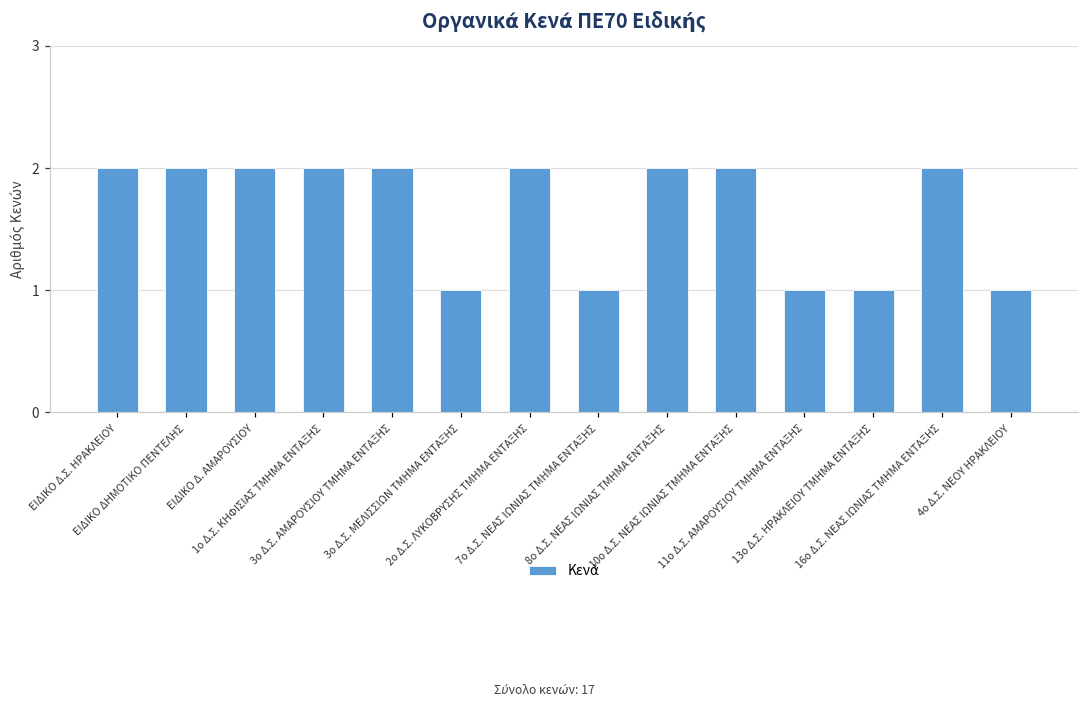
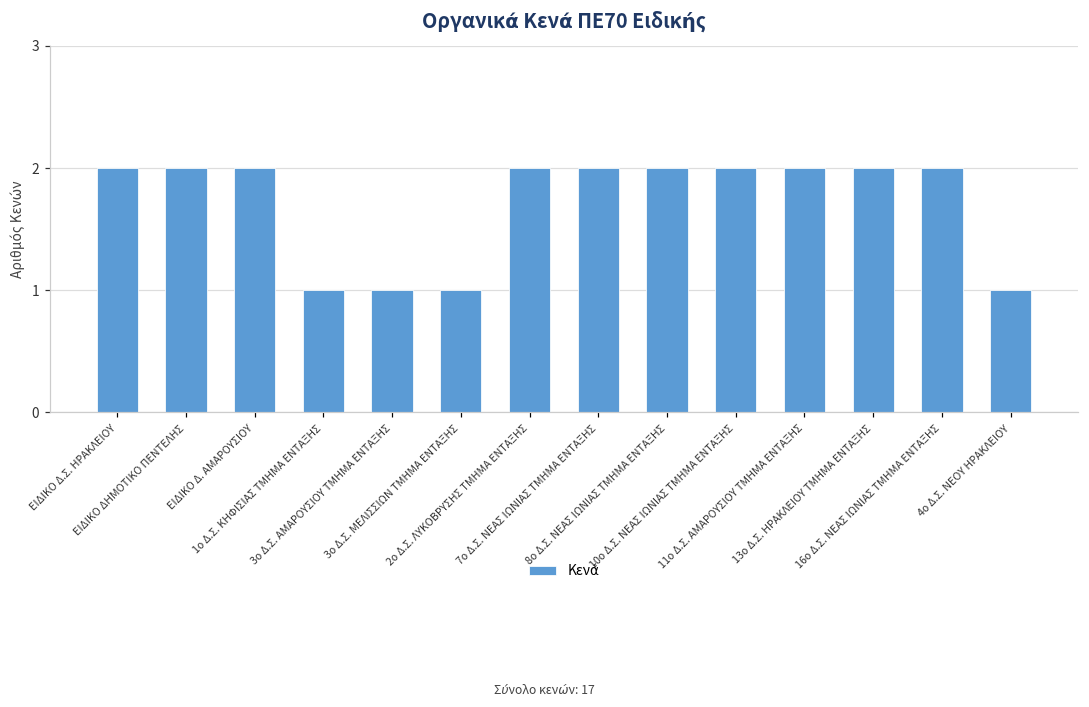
1ο Δ.Σ. ΚΗΦΙΣΙΑΣ ΤΜΗΜΑ ΕΝΤΑΞΗΣ: 2 -> 1
3ο Δ.Σ. ΑΜΑΡΟΥΣΙΟΥ ΤΜΗΜΑ ΕΝΤΑΞΗΣ: 2 -> 1
7ο Δ.Σ. ΝΕΑΣ ΙΩΝΙΑΣ ΤΜΗΜΑ ΕΝΤΑΞΗΣ: 1 -> 2
11ο Δ.Σ. ΑΜΑΡΟΥΣΙΟΥ ΤΜΗΜΑ ΕΝΤΑΞΗΣ: 1 -> 2
13ο Δ.Σ. ΗΡΑΚΛΕΙΟΥ ΤΜΗΜΑ ΕΝΤΑΞΗΣ: 1 -> 2
